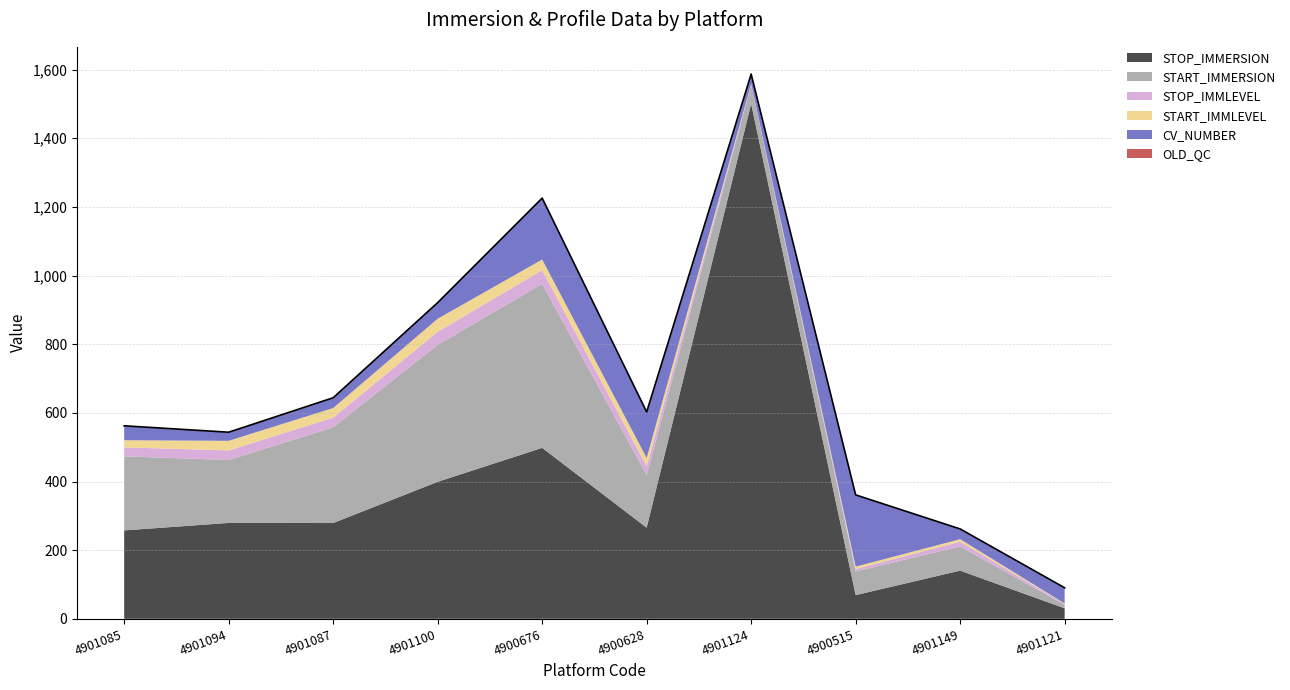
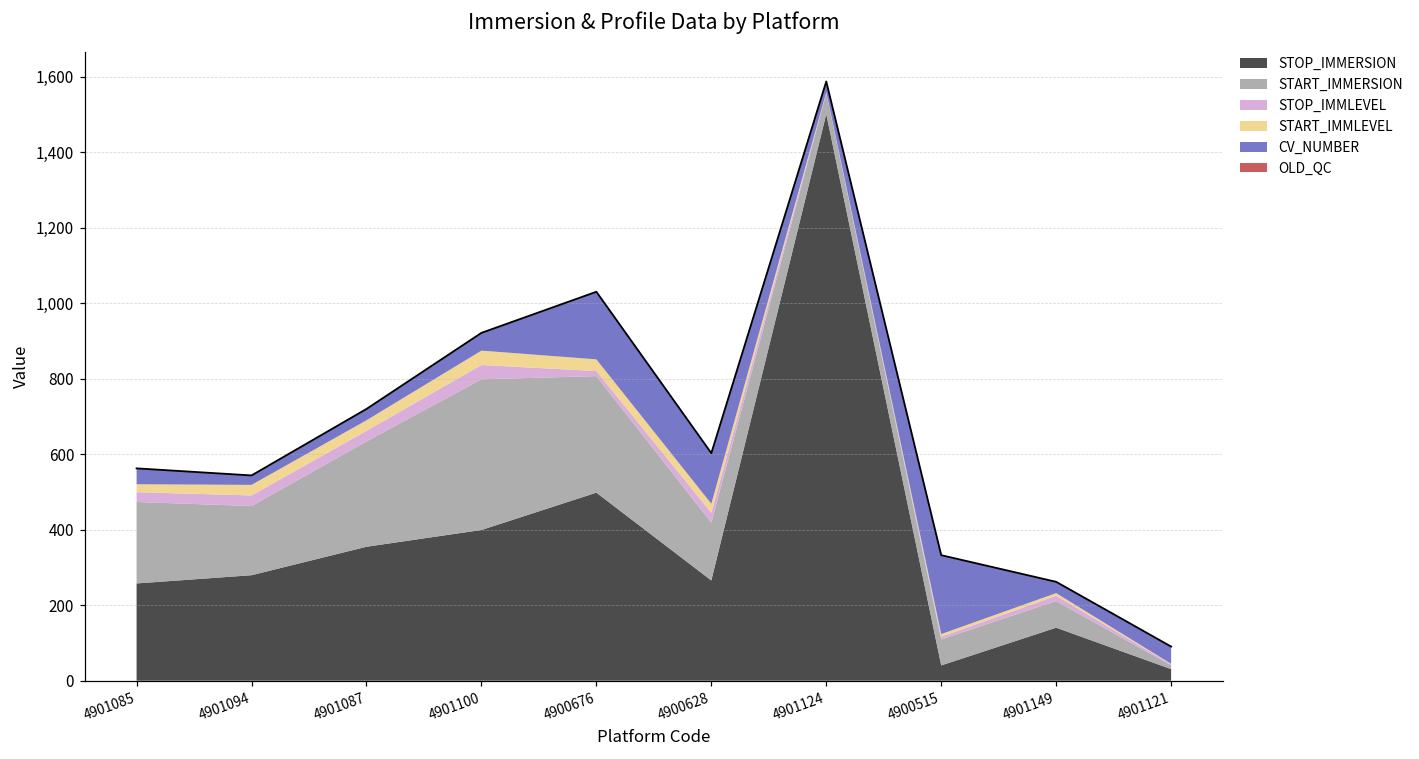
STOP_IMMERSION, 4901087: 280 -> 350
START_IMMERSION, 4900676: 480 -> 310
STOP_IMMLEVEL, 4900676: 40 -> 10
STOP_IMMERSION, 4900515: 70 -> 40
